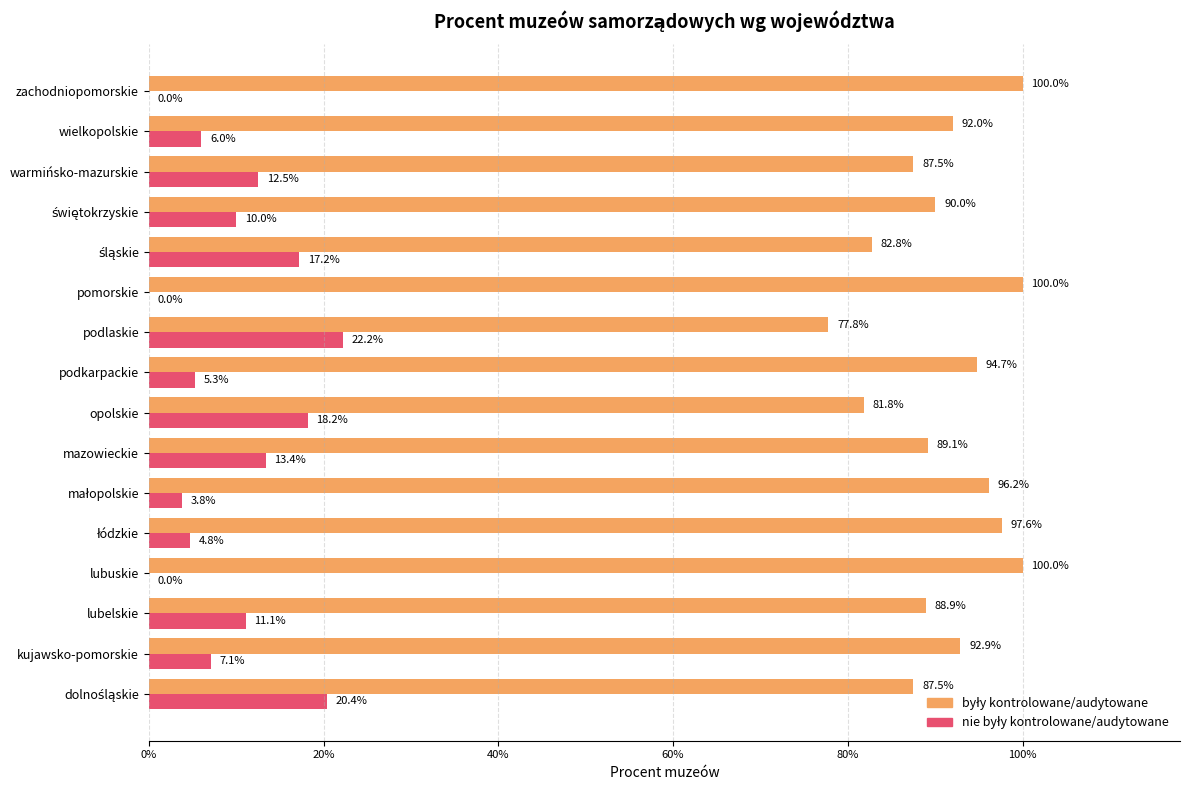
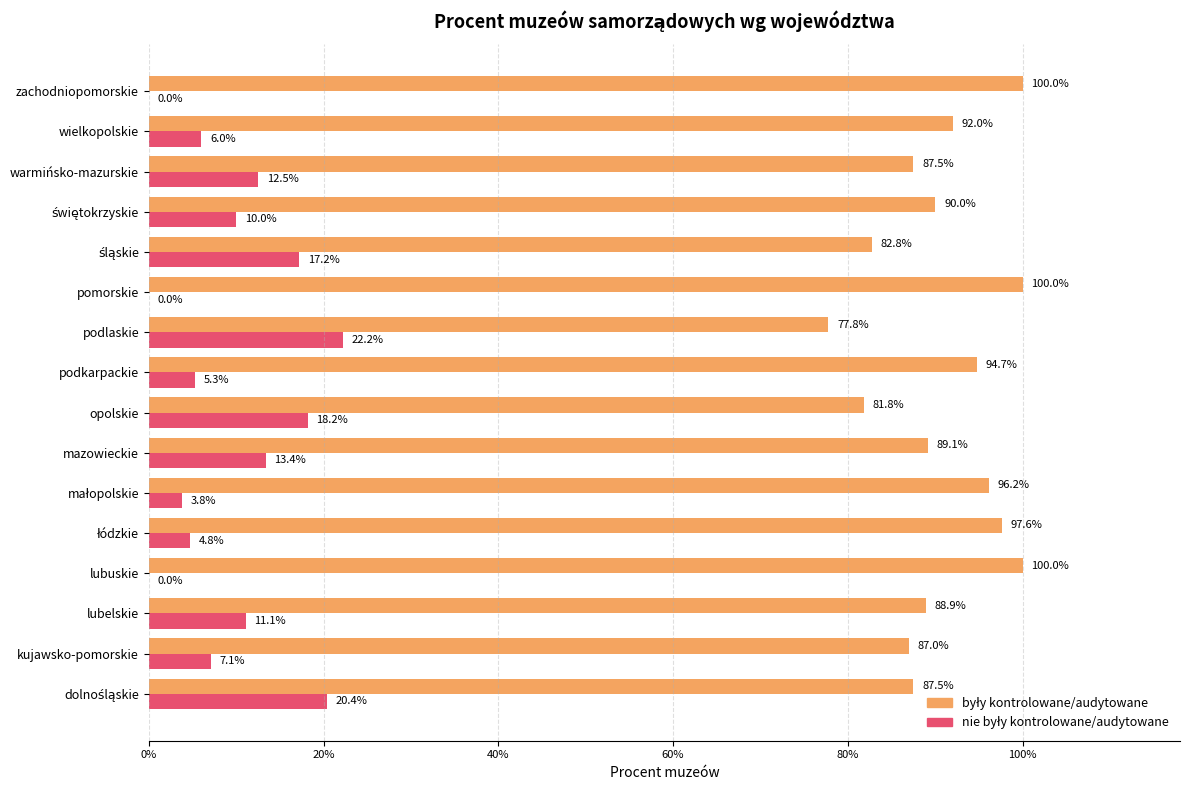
były kontrolowane/audytowane, kujawsko-pomorskie: 92.9% -> 87.0%
